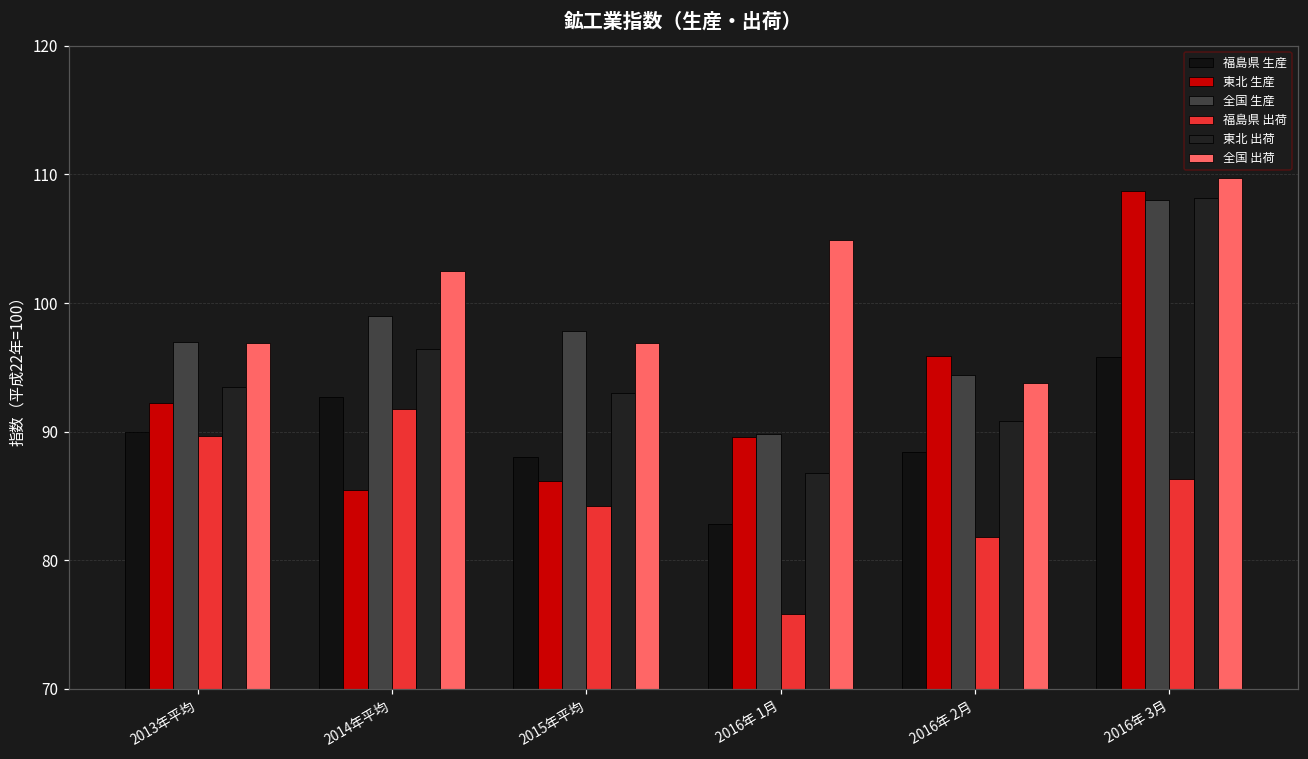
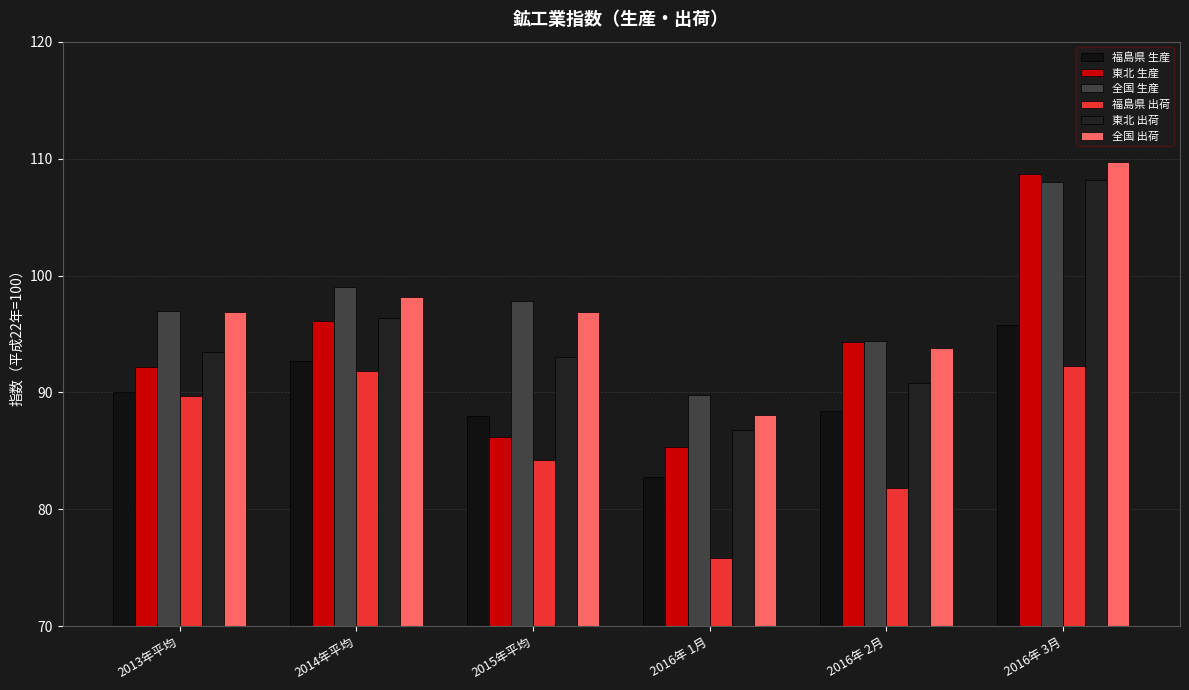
東北 生産, 2014年平均: 85.5 -> 96.1
全国 出荷, 2014年平均: 102.5 -> 98.2
東北 生産, 2016年 1月: 89.6 -> 85.3
全国 出荷, 2016年 1月: 104.9 -> 88.1
東北 生産, 2016年 2月: 95.9 -> 94.3
福島県 出荷, 2016年 3月: 86.3 -> 92.3
